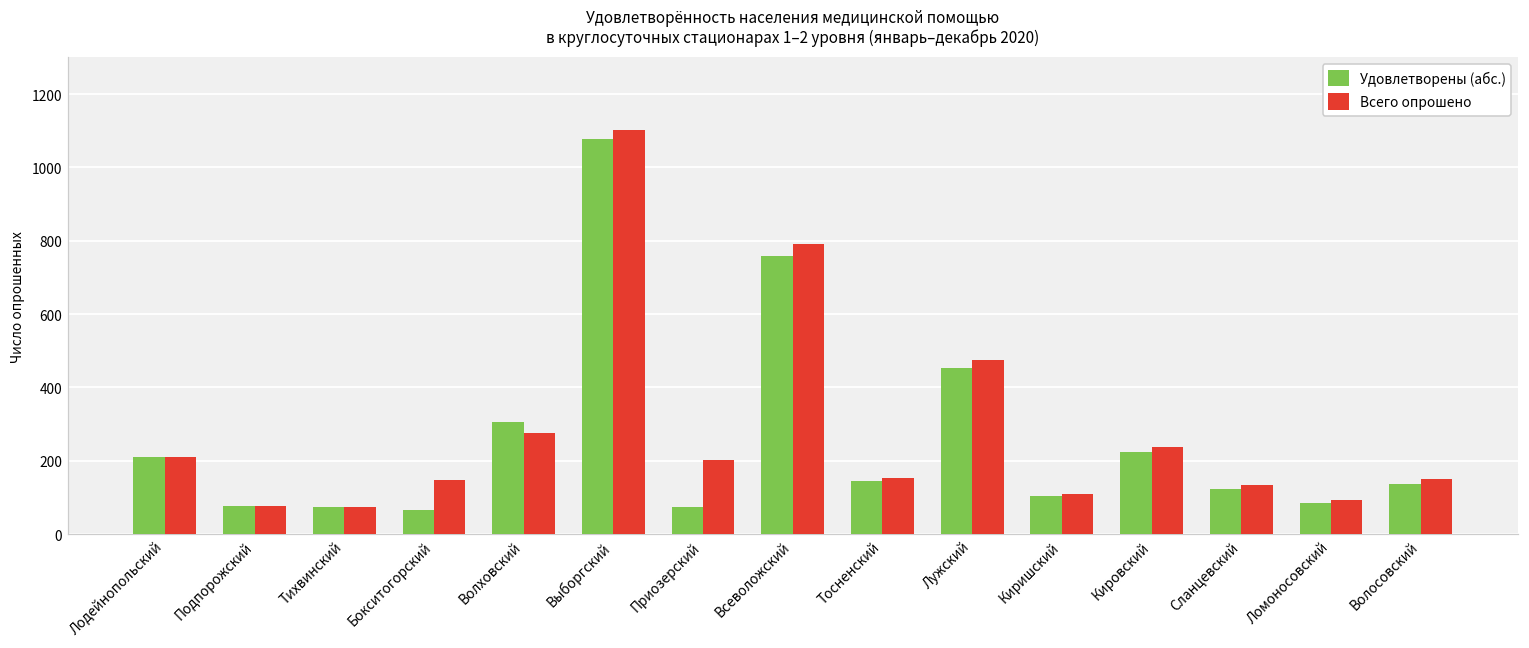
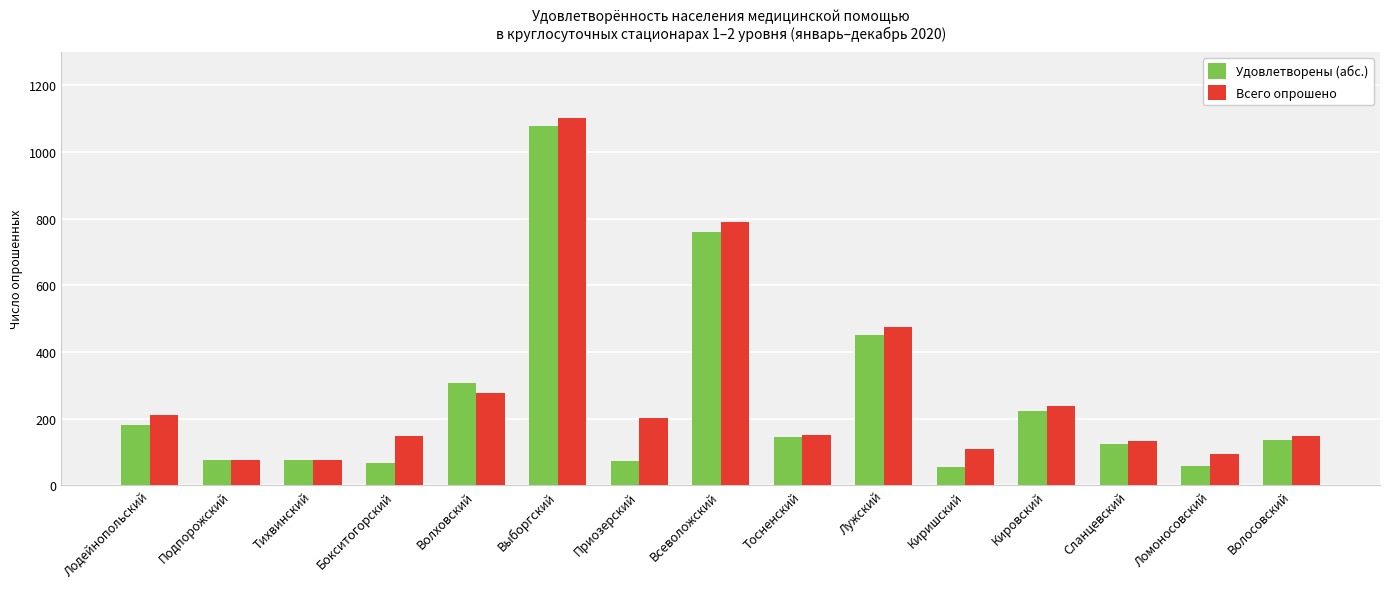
Удовлетворены (абс.), Лодейнопольский: 210 -> 180
Удовлетворены (абс.), Киришский: 100 -> 60
Удовлетворены (абс.), Ломоносовский: 90 -> 60
